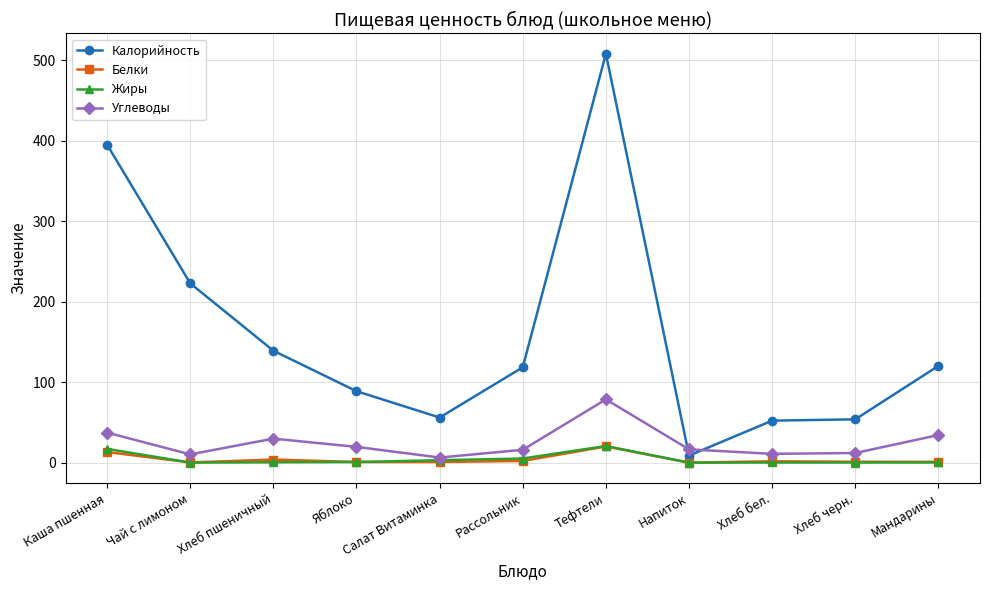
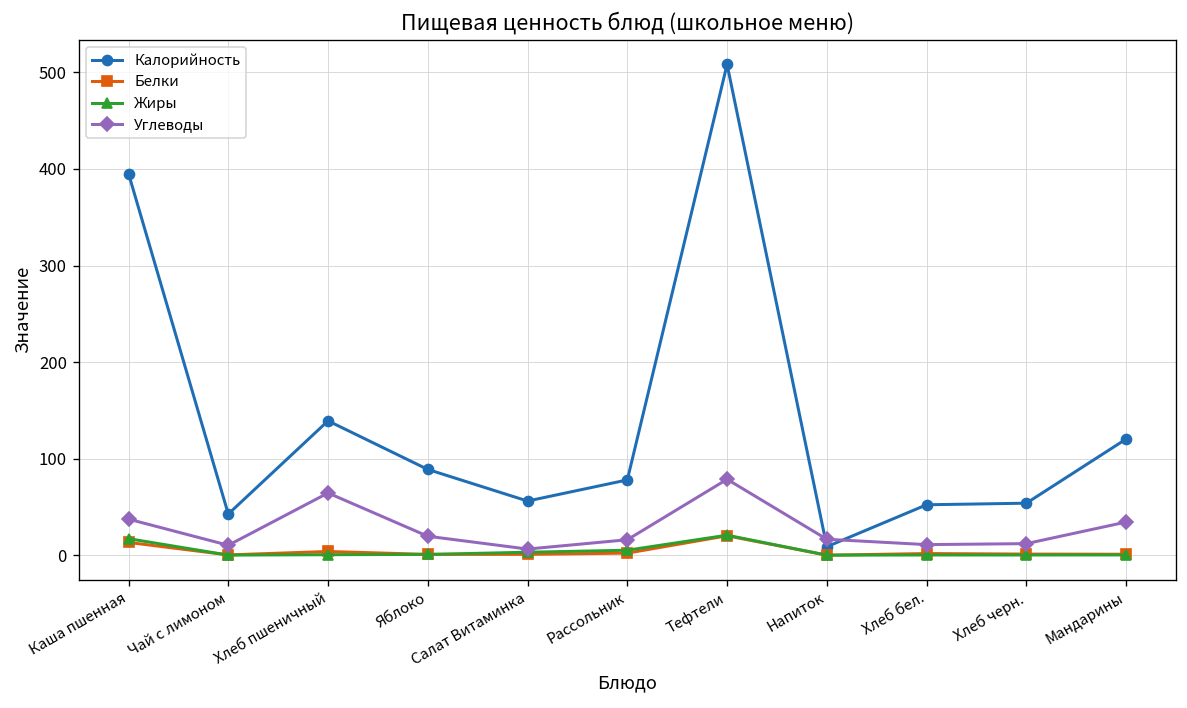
Калорийность, Чай с лимоном: 220 -> 40
Углеводы, Хлеб пшеничный: 30 -> 60
Калорийность, Рассольник: 120 -> 80
